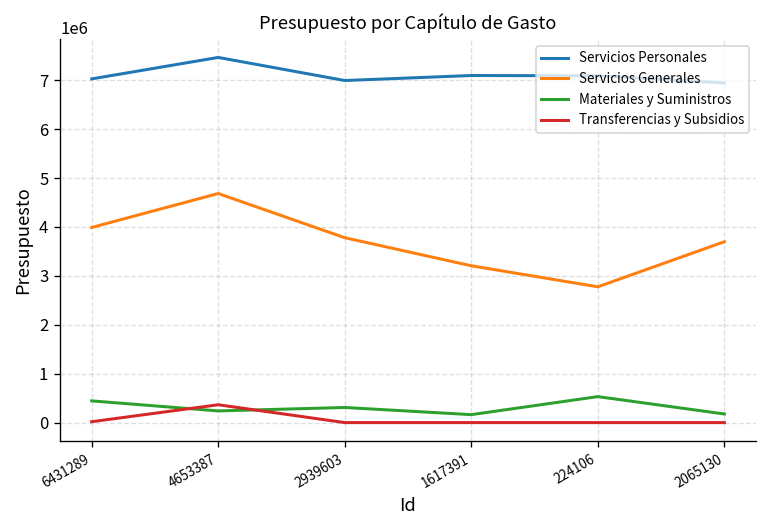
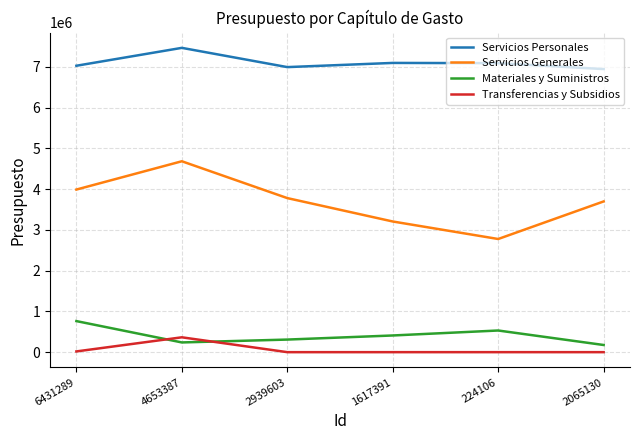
Materiales y Suministros, 6431289: 400000 -> 800000
Materiales y Suministros, 1617391: 200000 -> 400000
